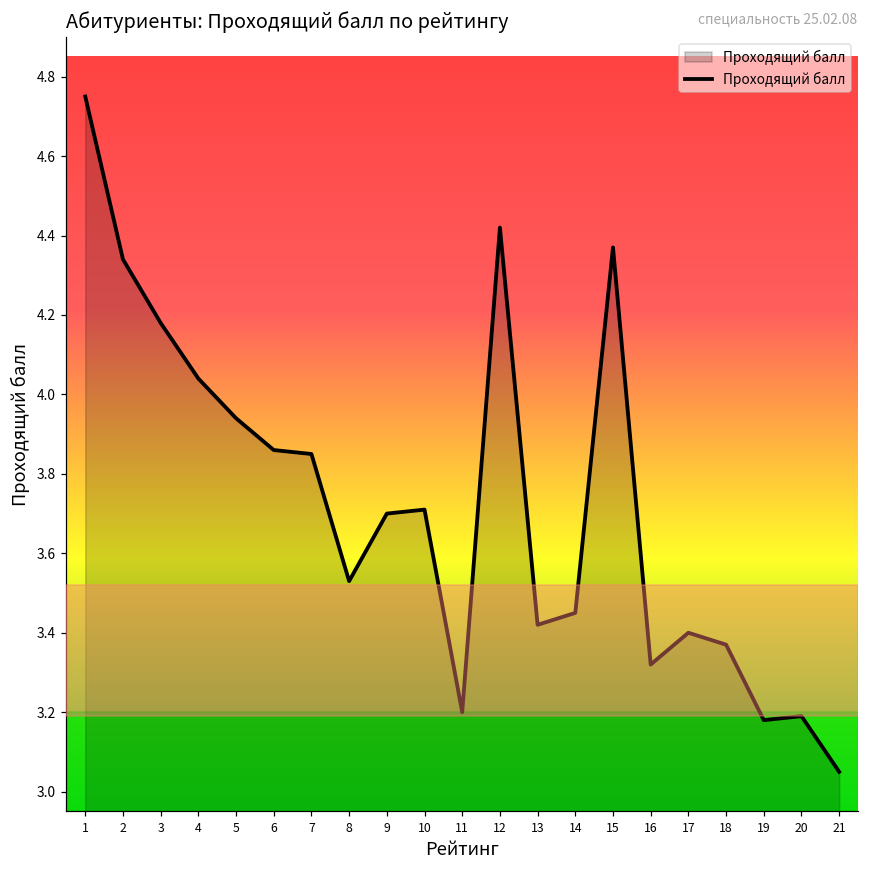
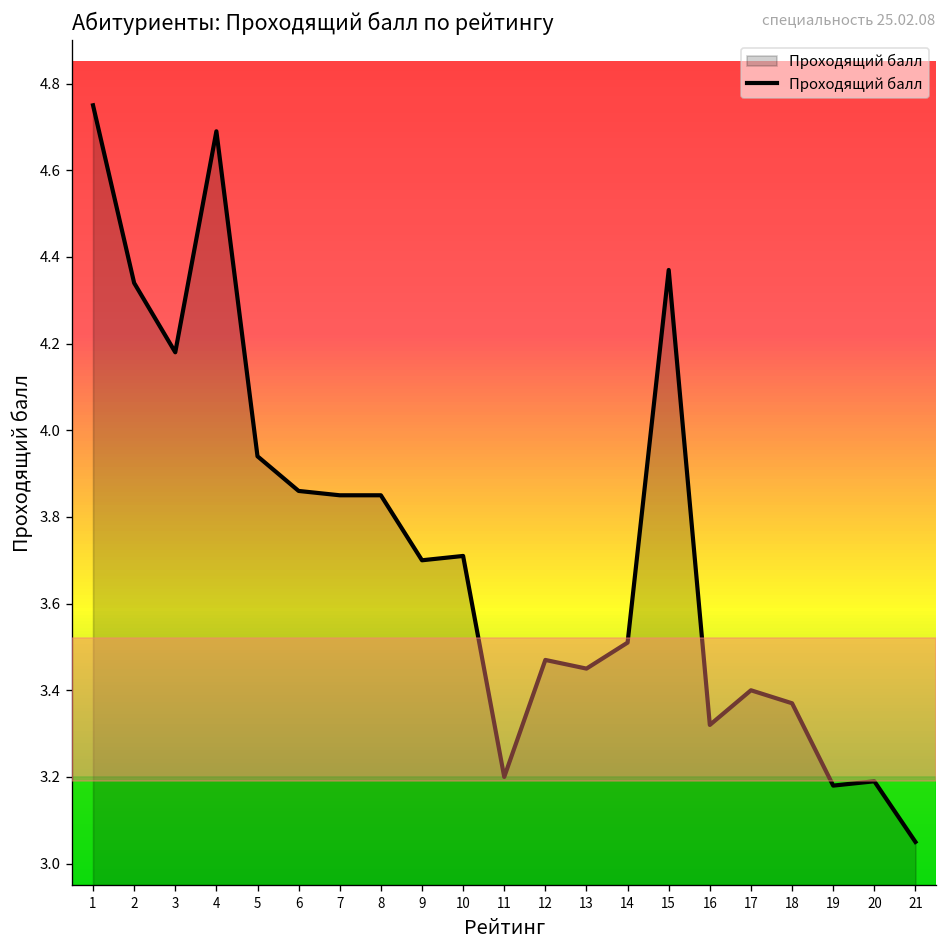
4: 4.04 -> 4.69
8: 3.53 -> 3.85
12: 4.42 -> 3.47
13: 3.42 -> 3.45
14: 3.45 -> 3.51
